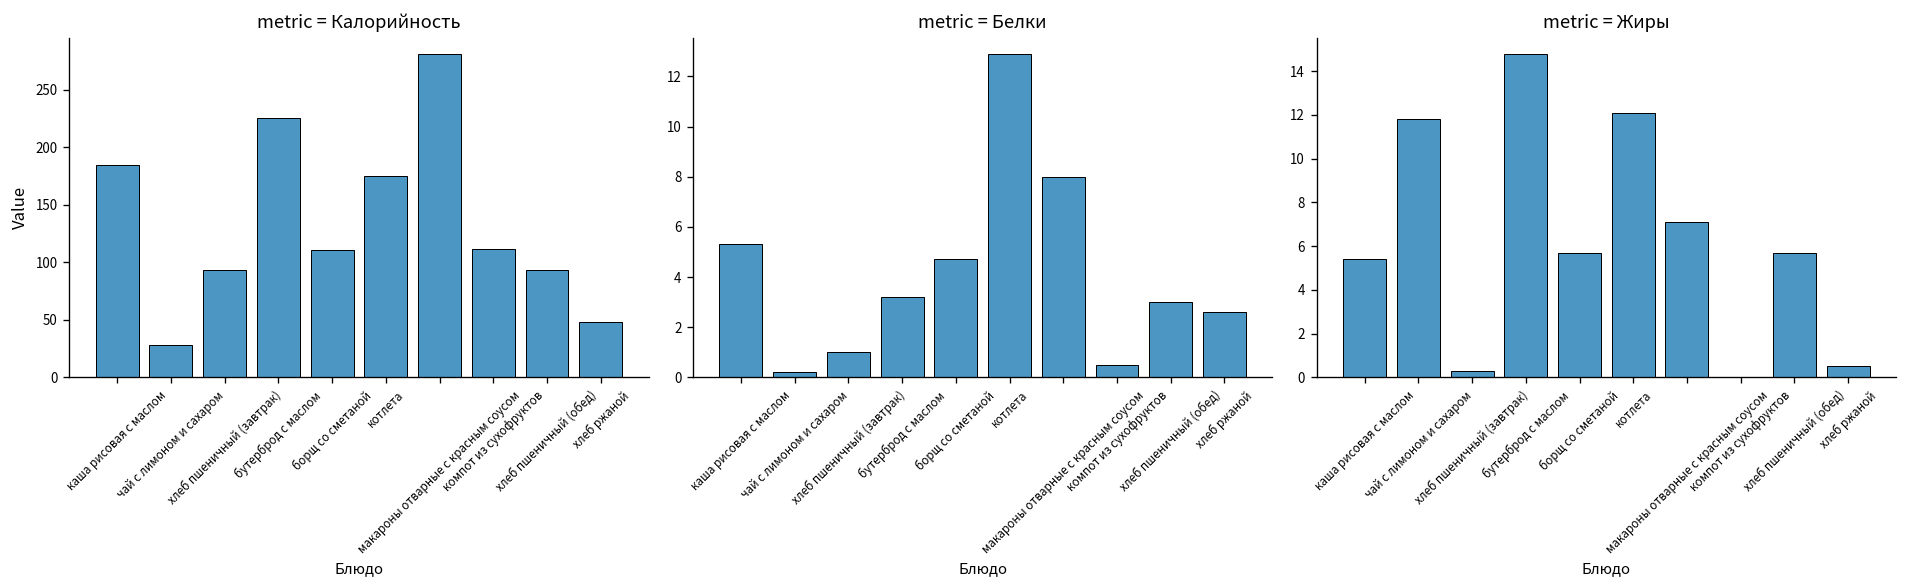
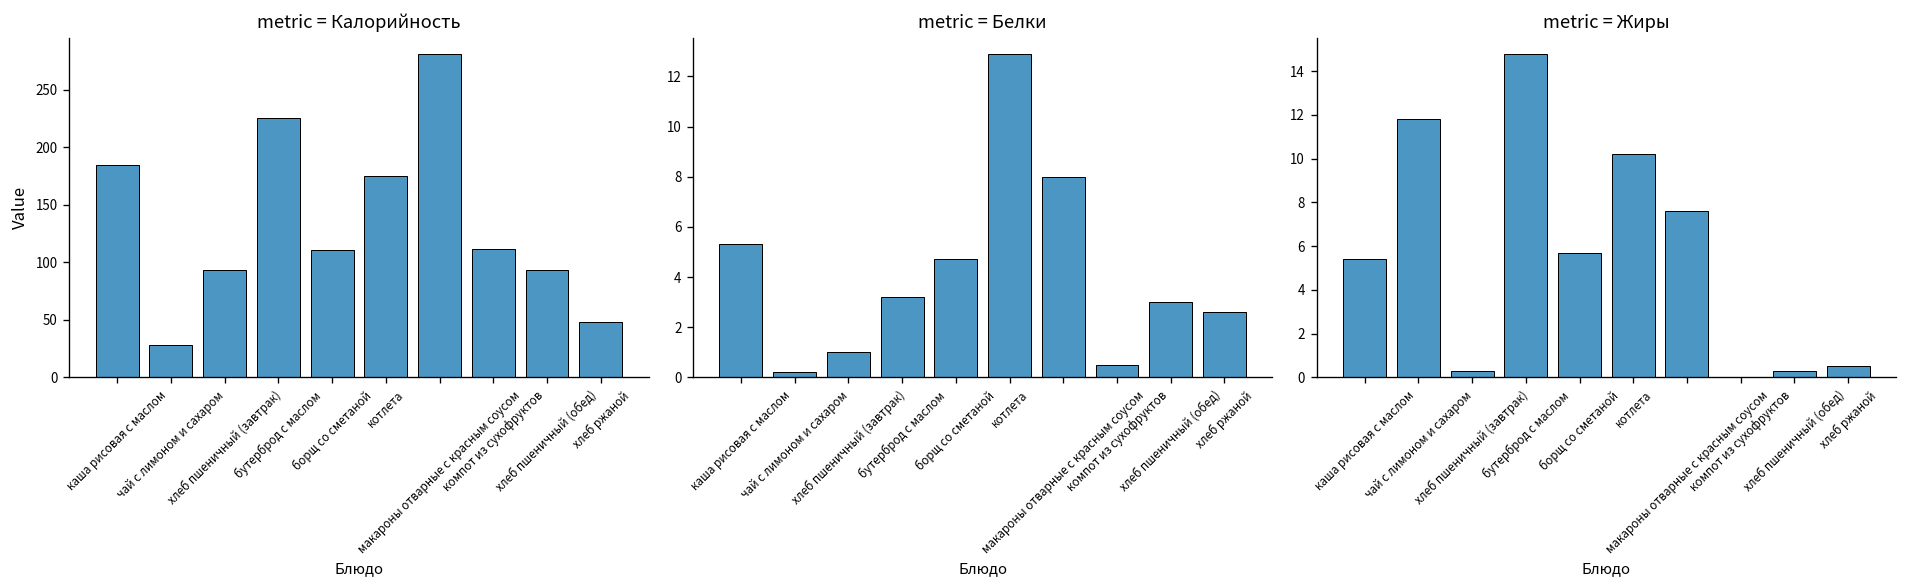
metric = Жиры, котлета: 12.1 -> 10.2
metric = Жиры, макароны отварные с красным соусом: 7.1 -> 7.6
metric = Жиры, хлеб пшеничный (обед): 5.7 -> 0.3
